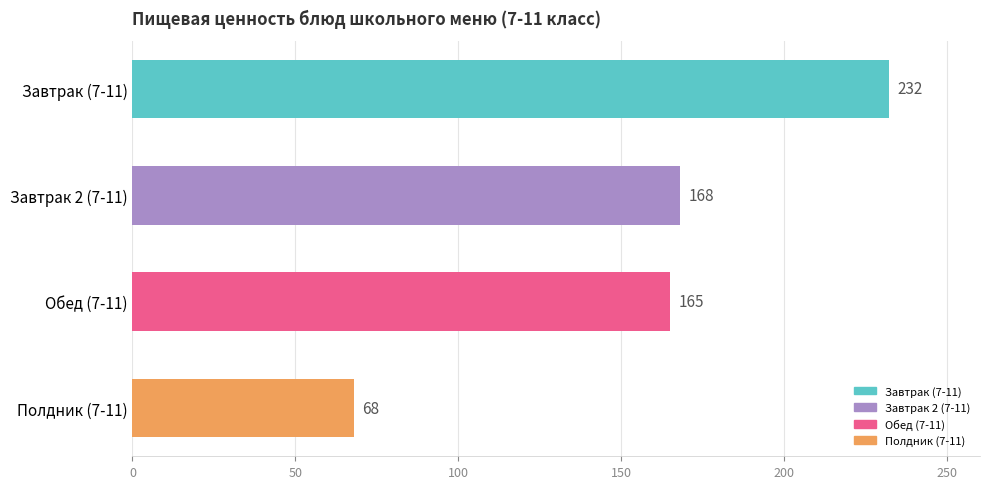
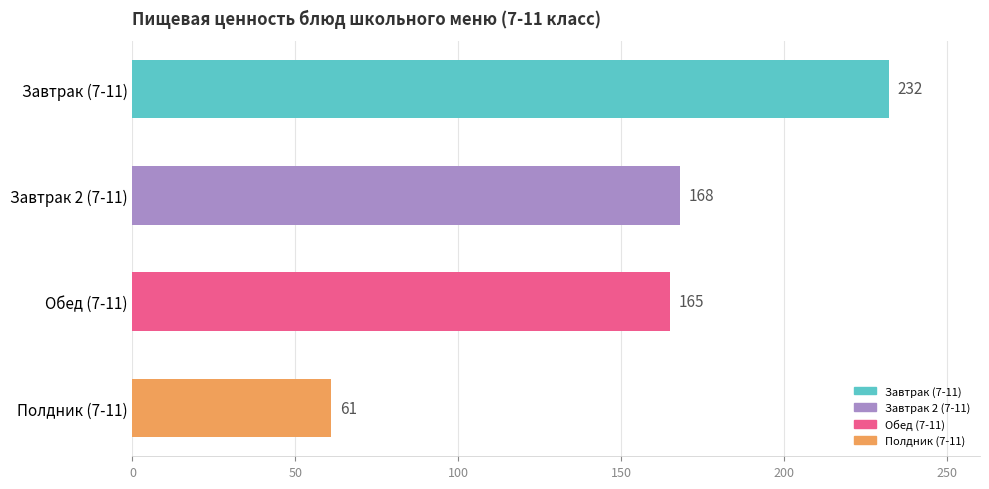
Полдник (7-11): 68 -> 61
